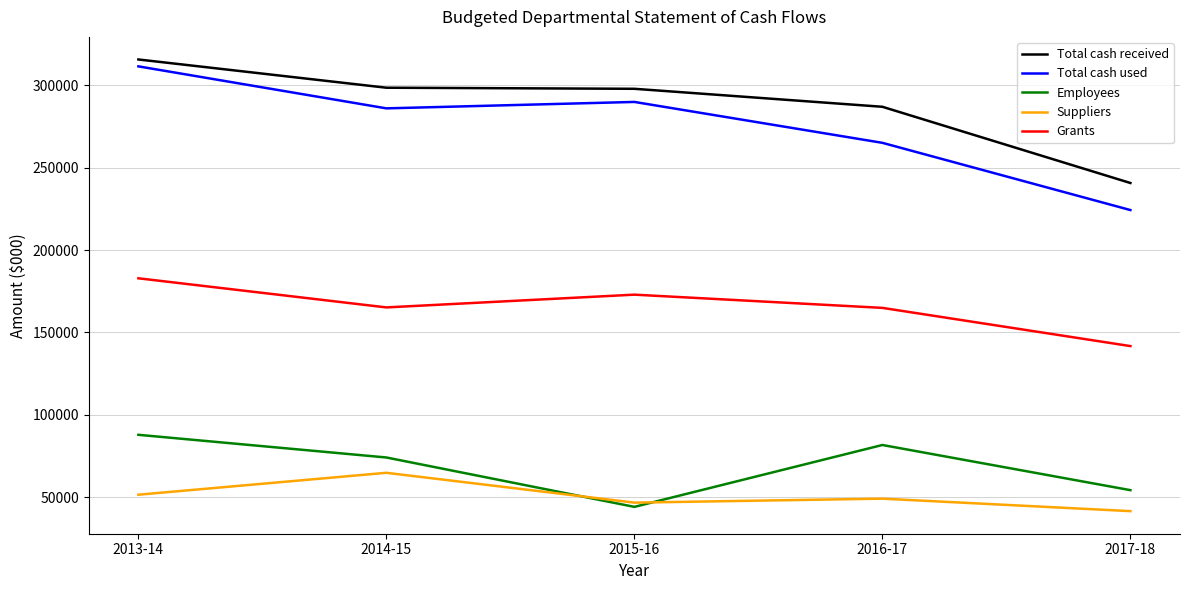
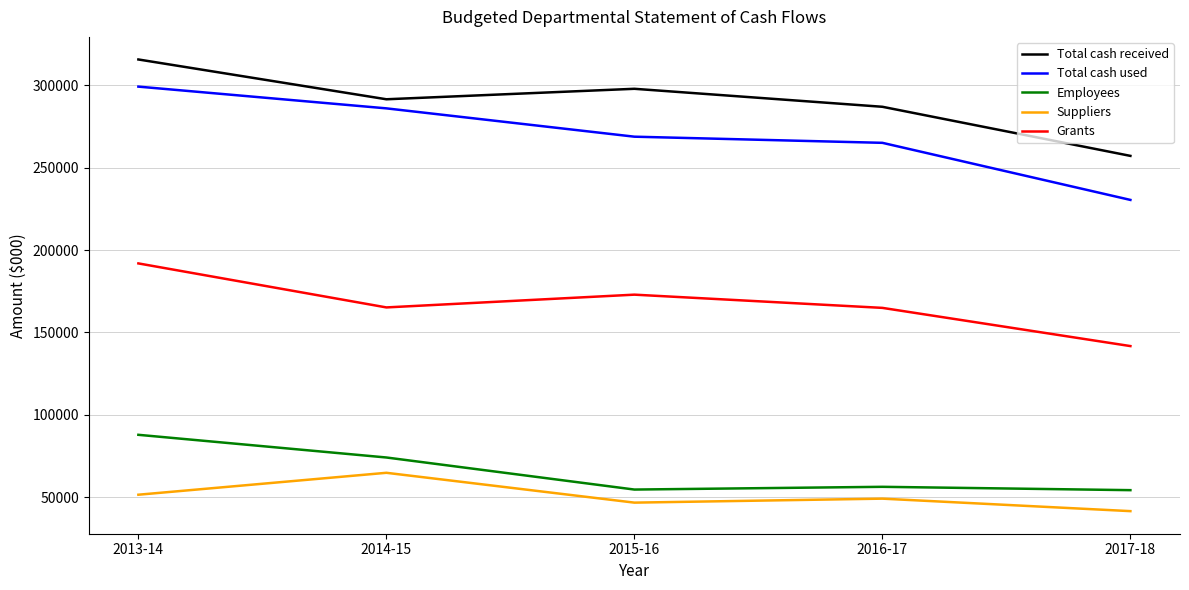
Total cash used, 2013-14: 311000 -> 299000
Grants, 2013-14: 183000 -> 192000
Total cash received, 2014-15: 298000 -> 291000
Total cash used, 2015-16: 290000 -> 269000
Employees, 2015-16: 44000 -> 55000
Employees, 2016-17: 82000 -> 56000
Total cash received, 2017-18: 241000 -> 257000
Total cash used, 2017-18: 224000 -> 230000
